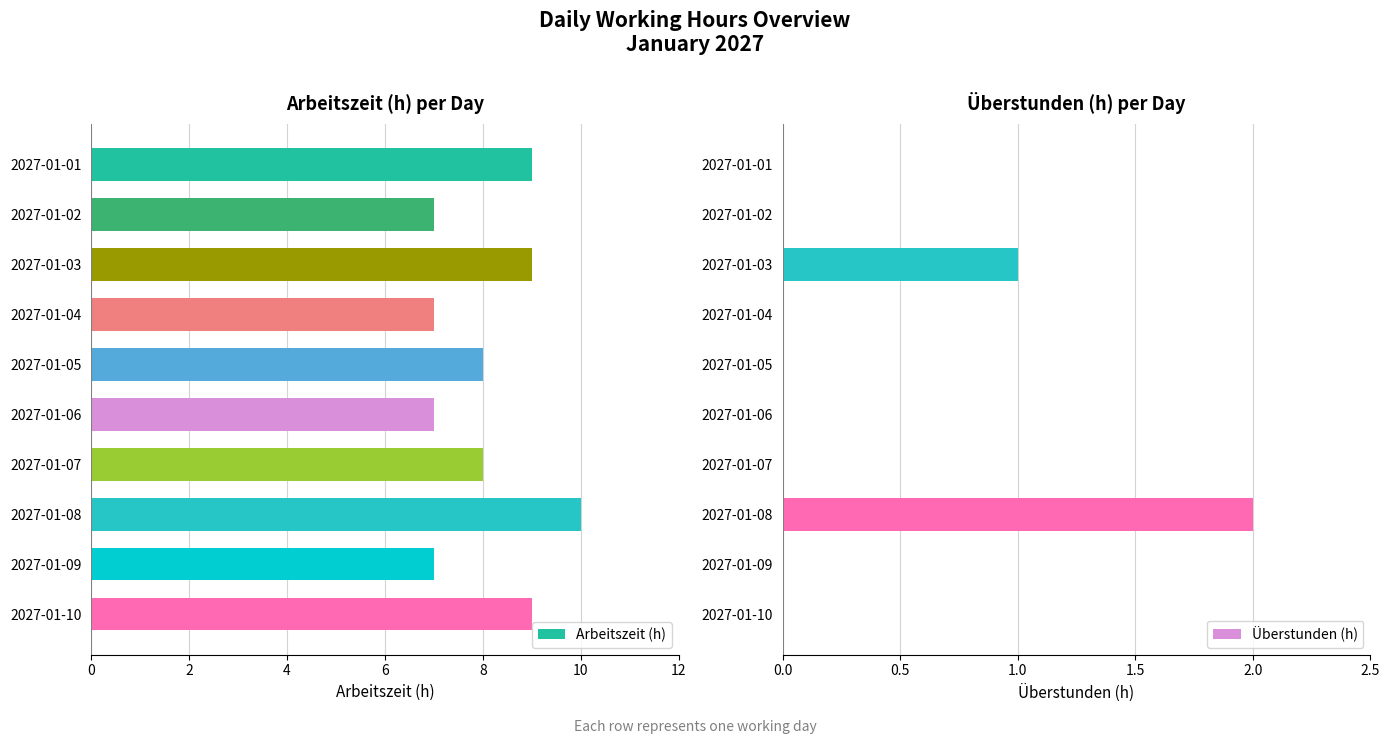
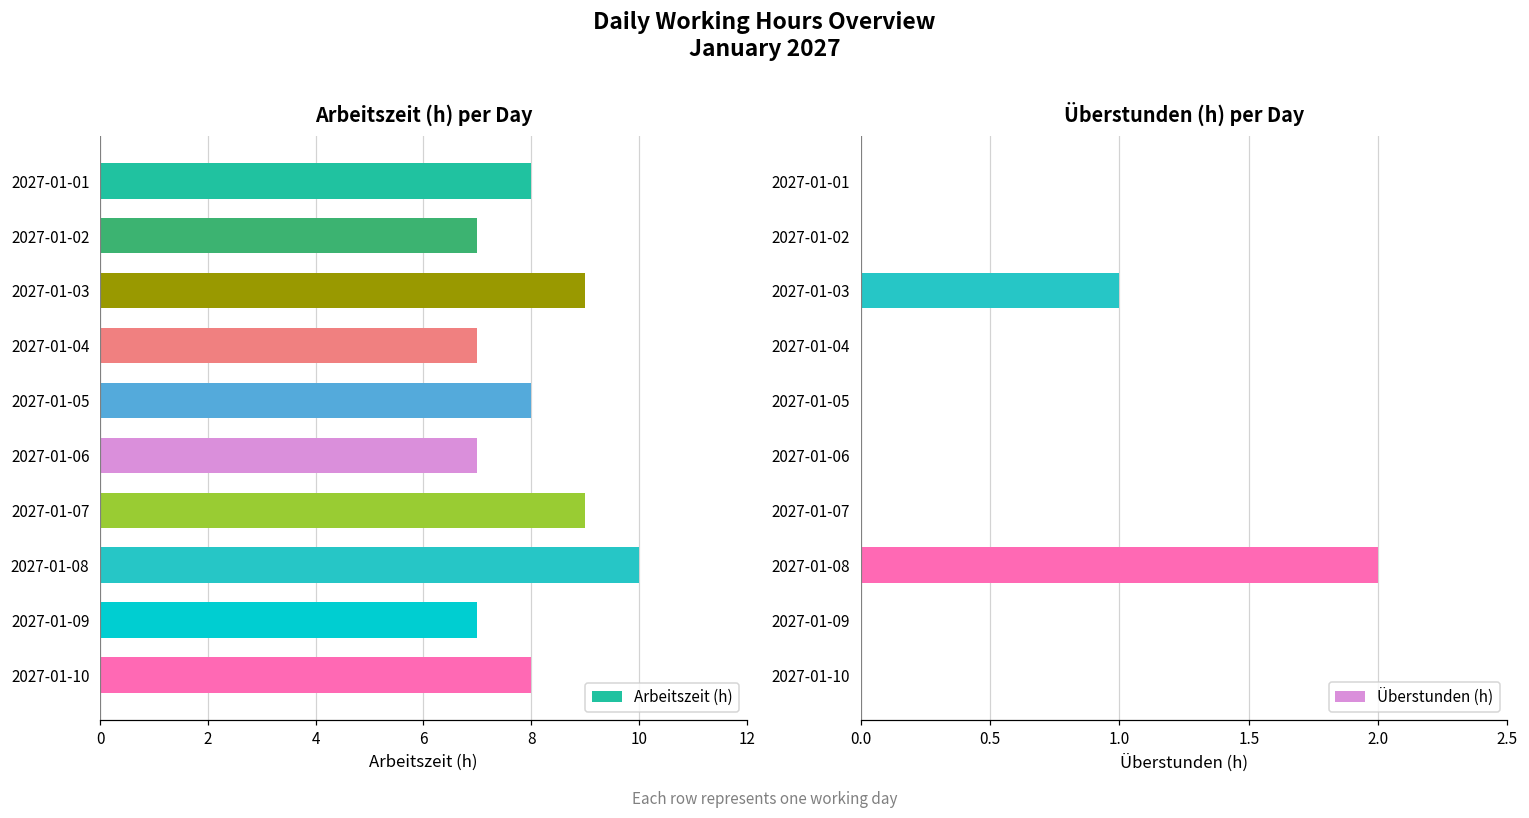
Arbeitszeit (h) per Day, 2027-01-01: 9 -> 8
Arbeitszeit (h) per Day, 2027-01-07: 8 -> 9
Arbeitszeit (h) per Day, 2027-01-10: 9 -> 8
